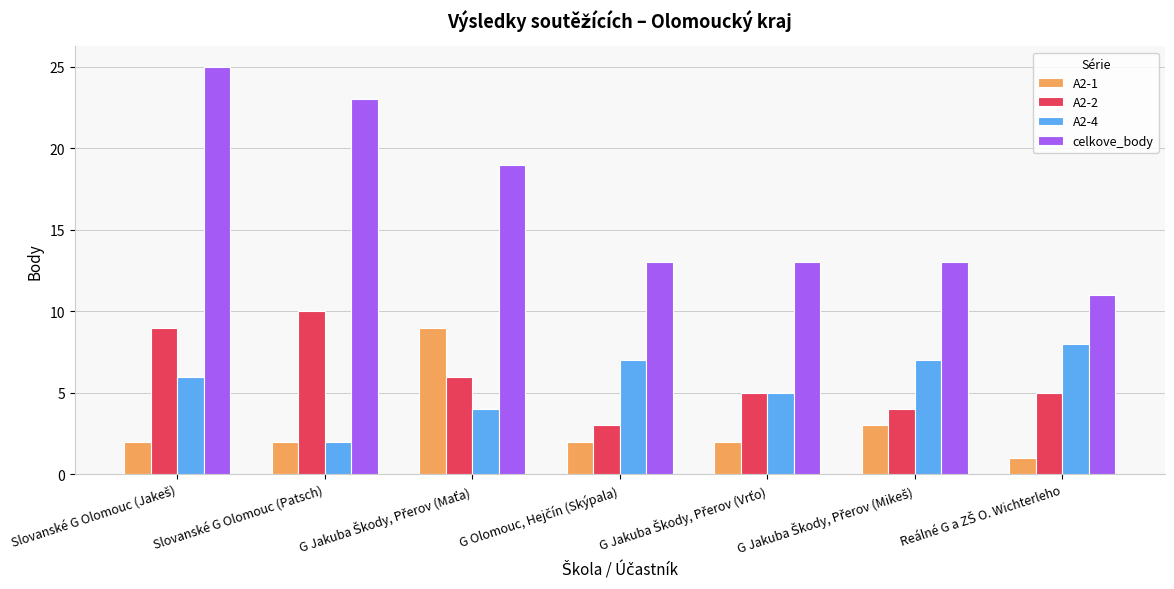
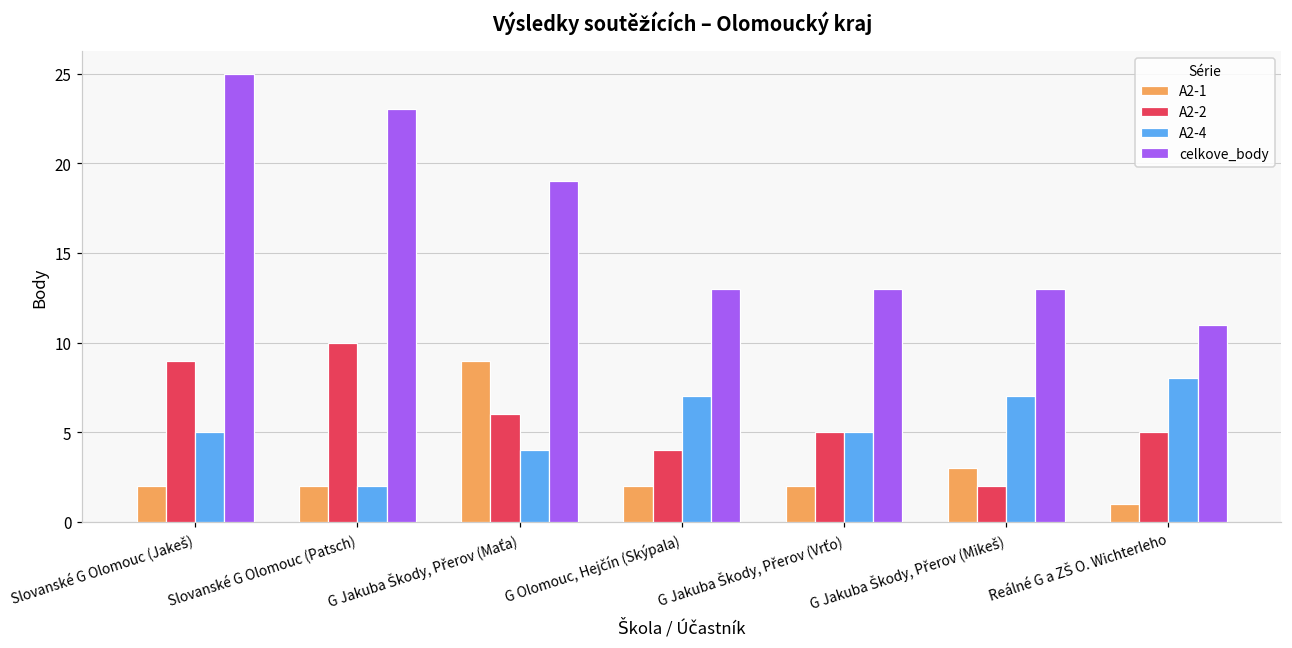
A2-4, Slovanské G Olomouc (Jakeš): 6 -> 5
A2-2, G Olomouc, Hejčín (Skýpala): 3 -> 4
A2-2, G Jakuba Škody, Přerov (Mikeš): 4 -> 2
